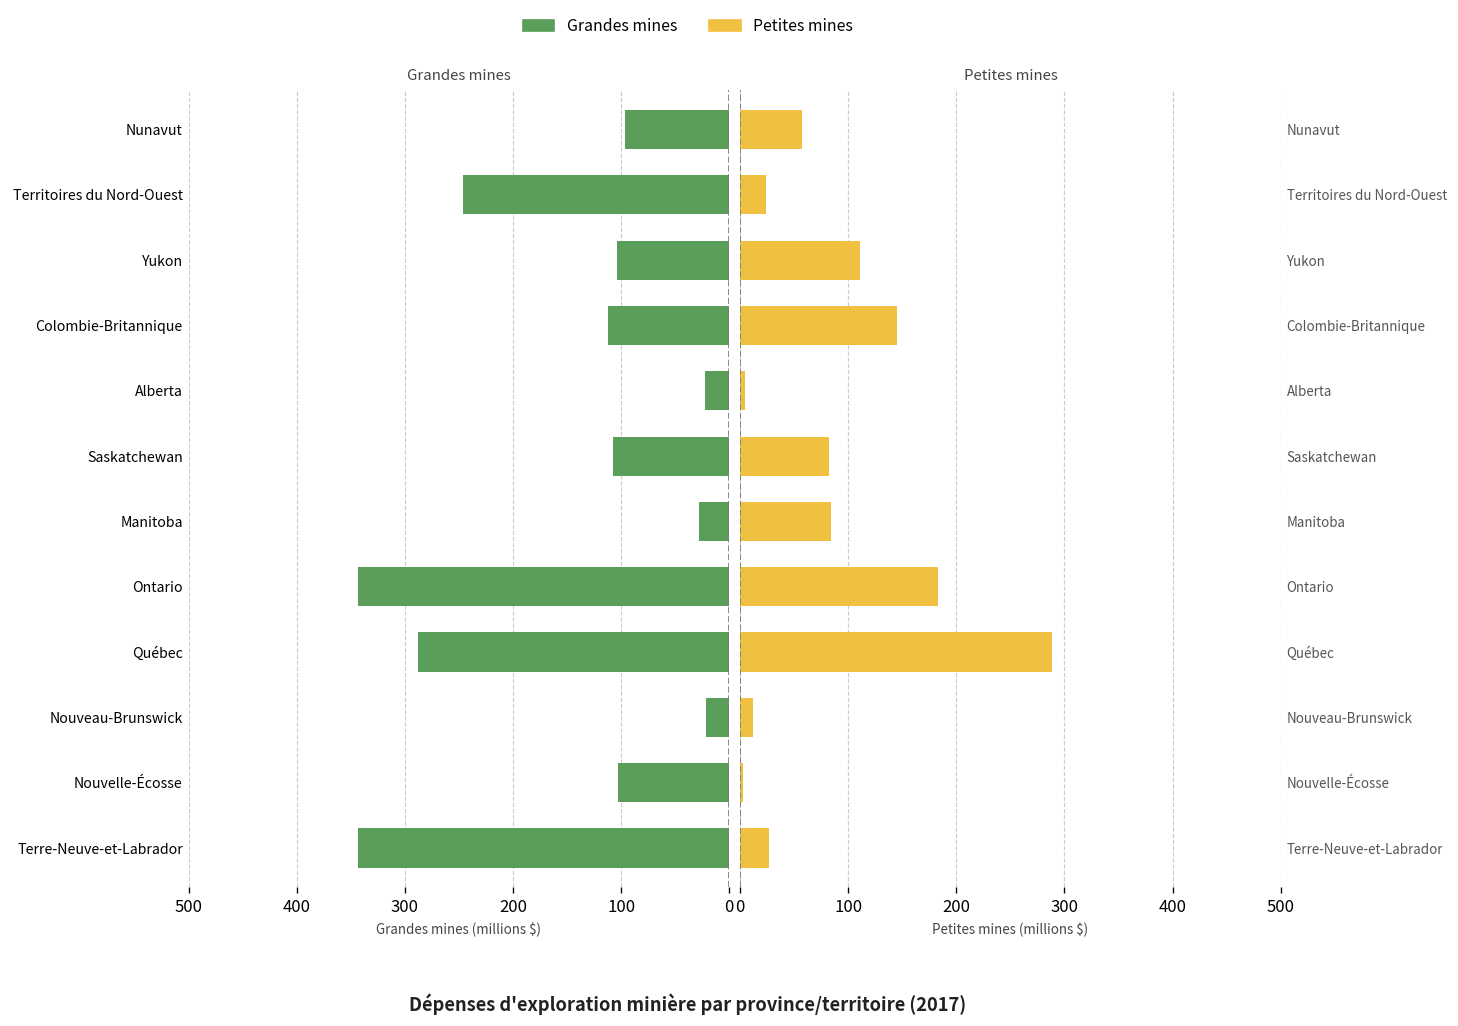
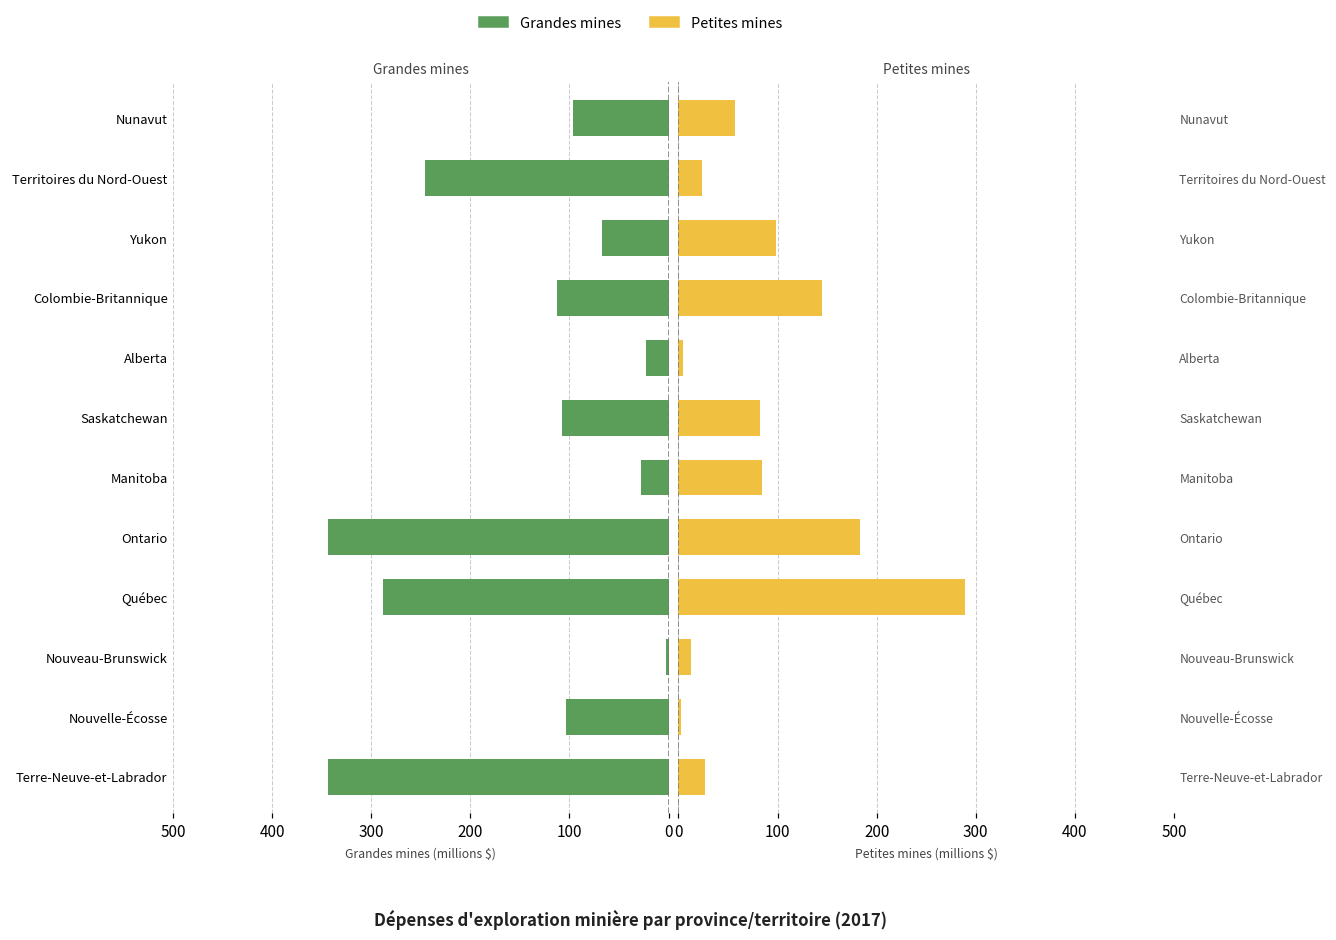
Grandes mines, Yukon: 100 -> 70
Grandes mines, Nouveau-Brunswick: 20 -> 0
Petites mines, Yukon: 110 -> 100
